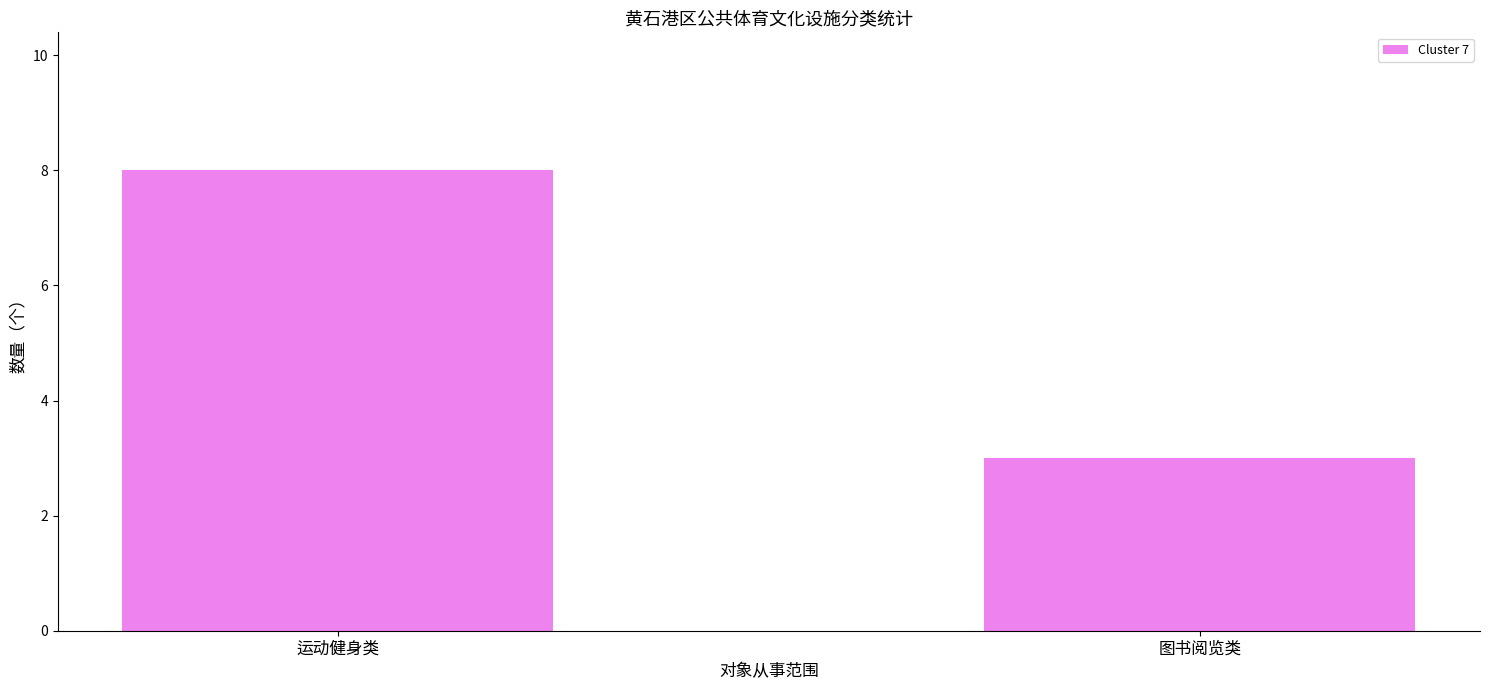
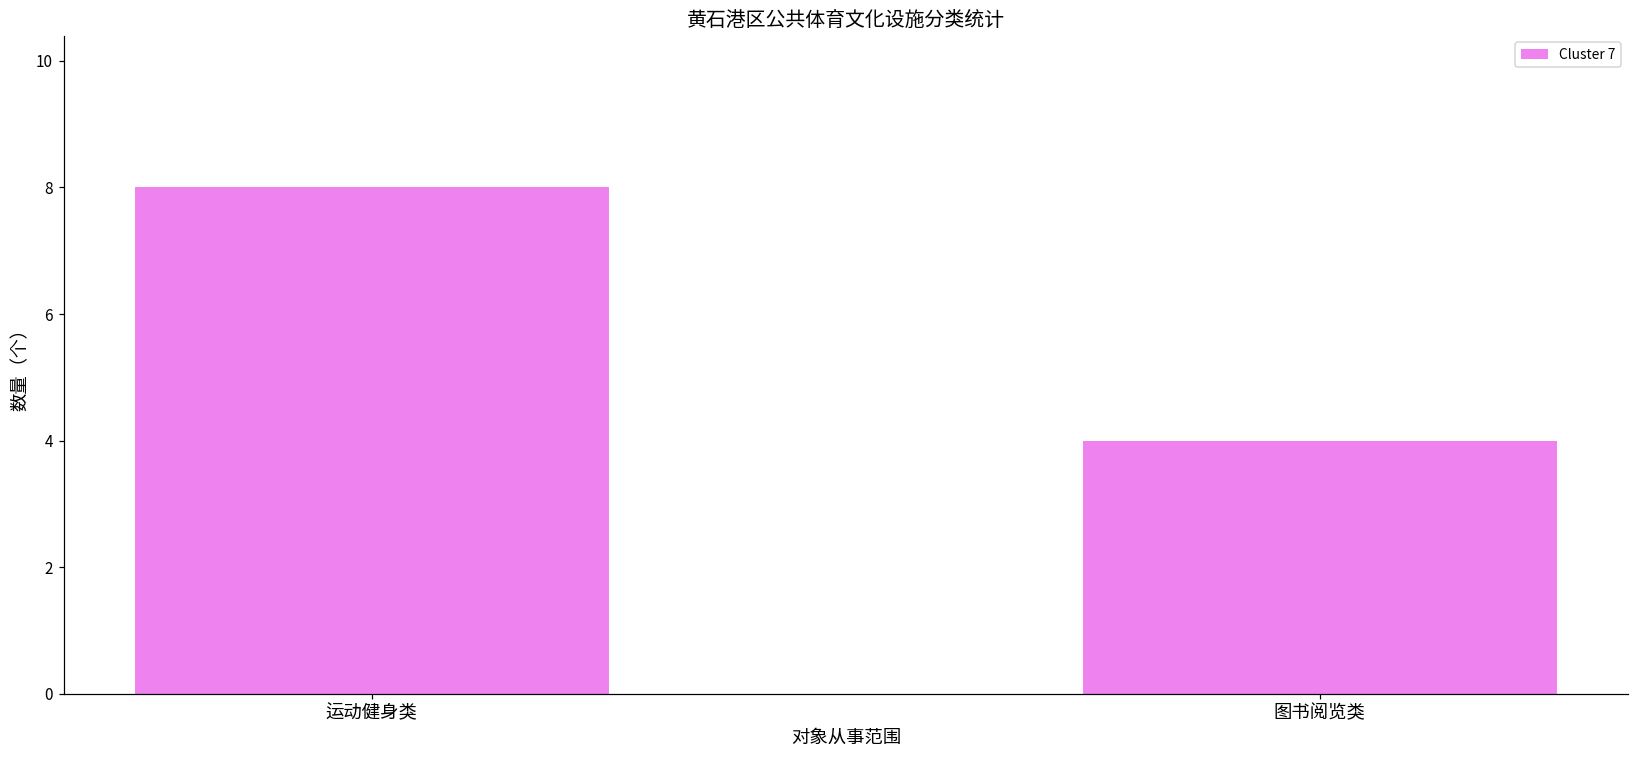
图书阅览类: 3 -> 4
